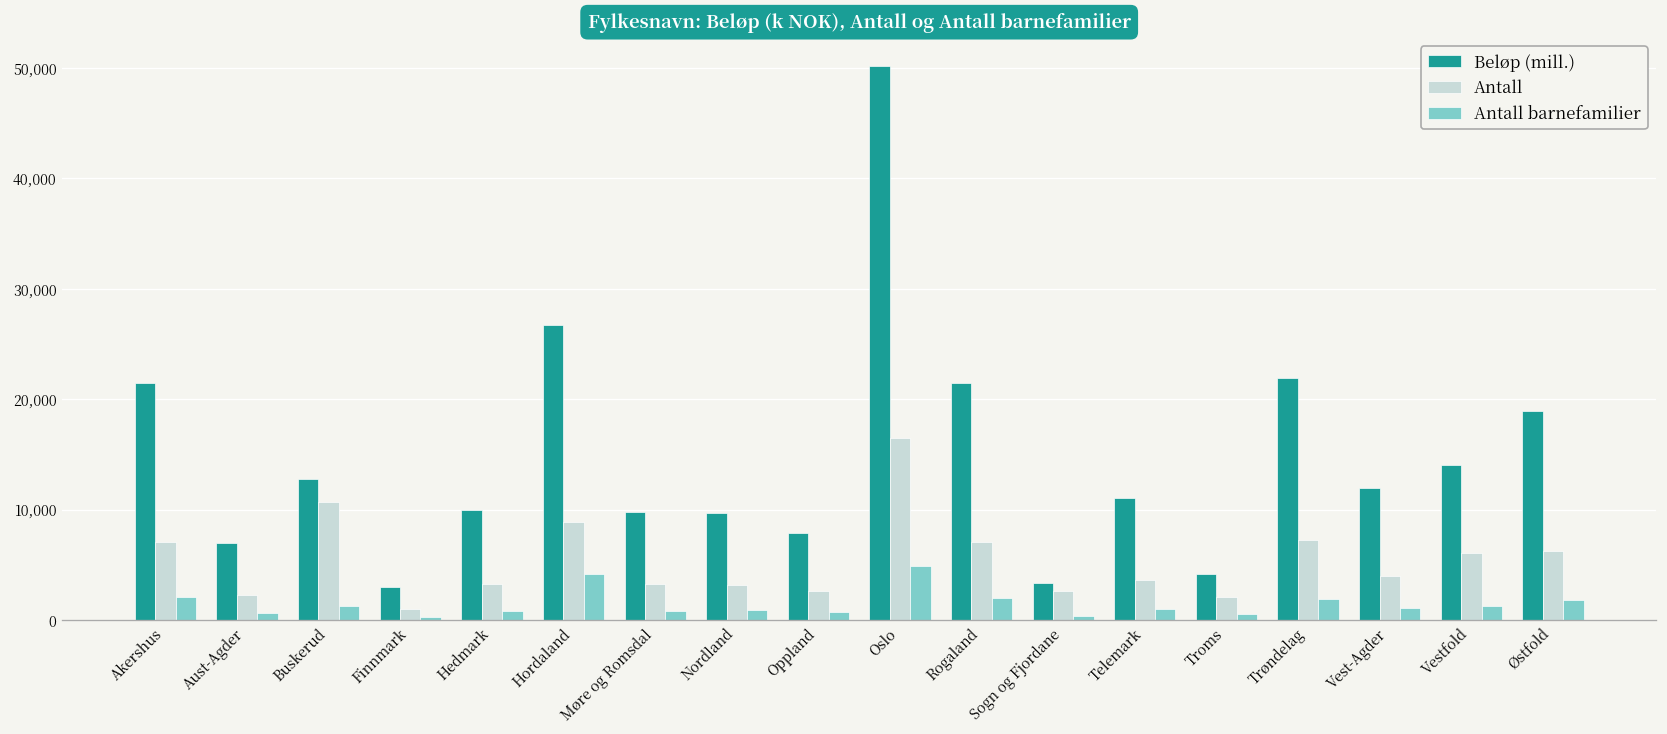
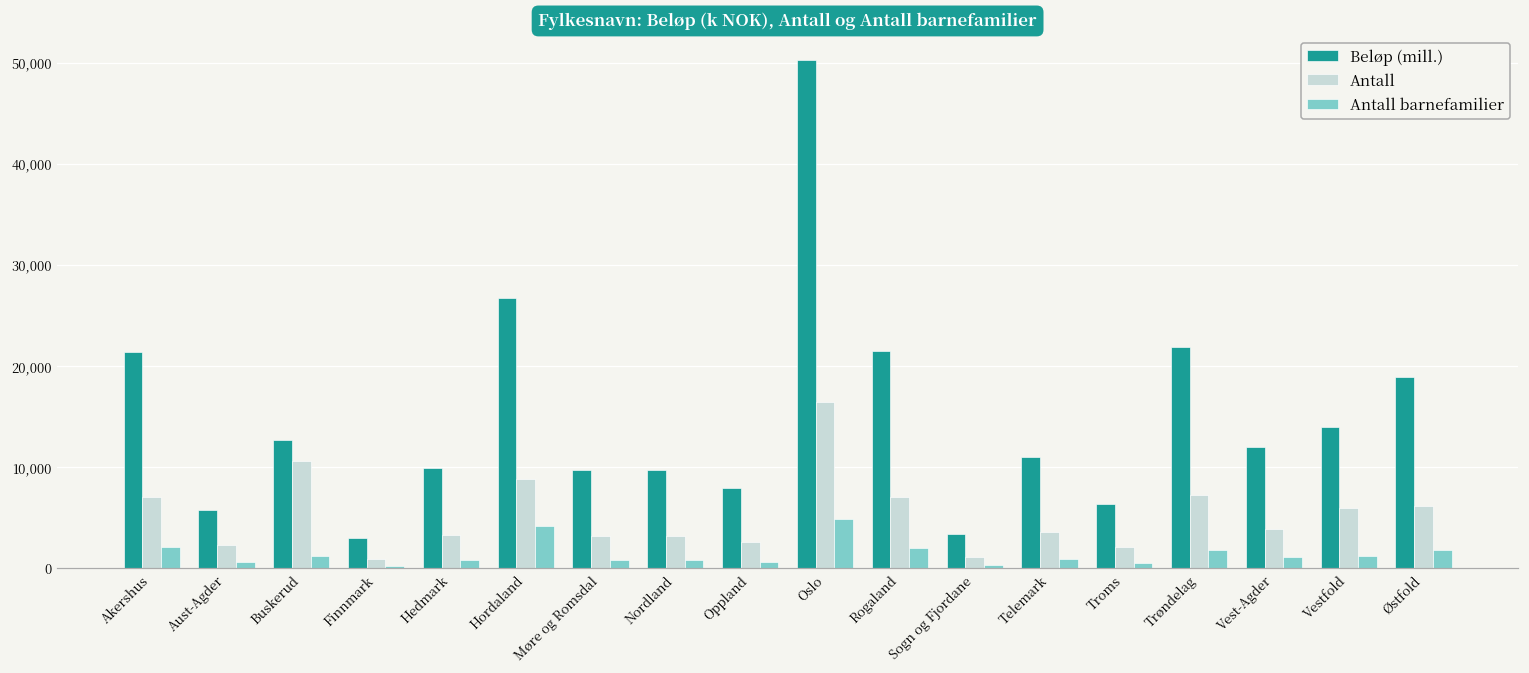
Beløp (mill.), Aust-Agder: 7,000 -> 6,000
Antall, Sogn og Fjordane: 3,000 -> 1,000
Beløp (mill.), Troms: 4,000 -> 6,000
